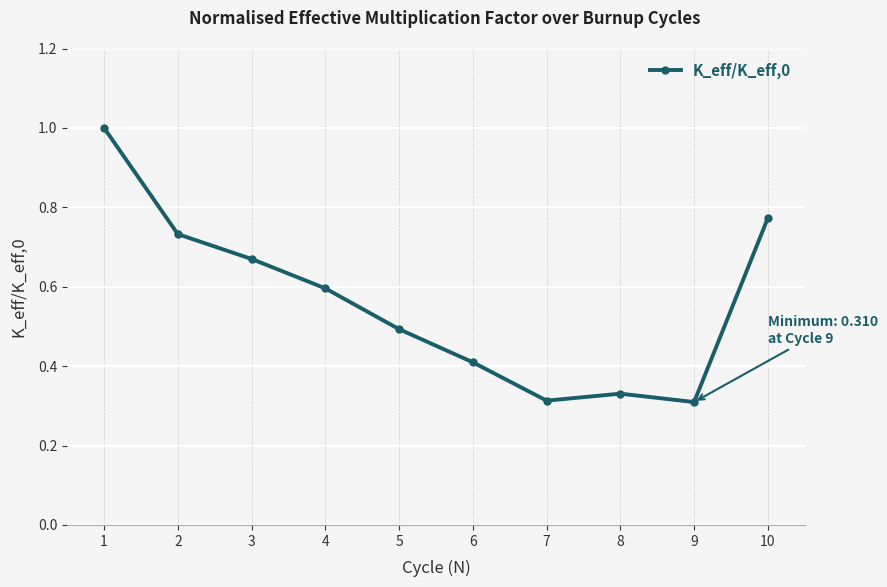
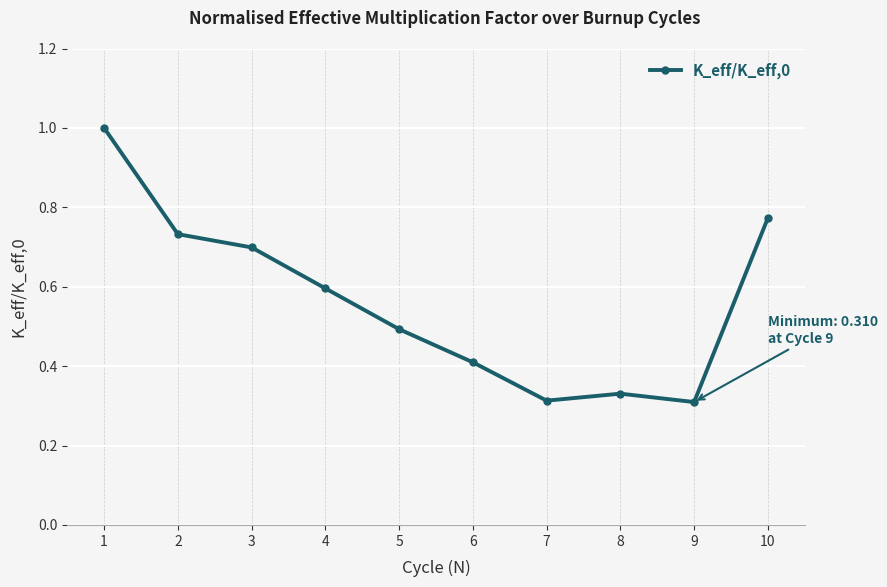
3: 0.67 -> 0.70
